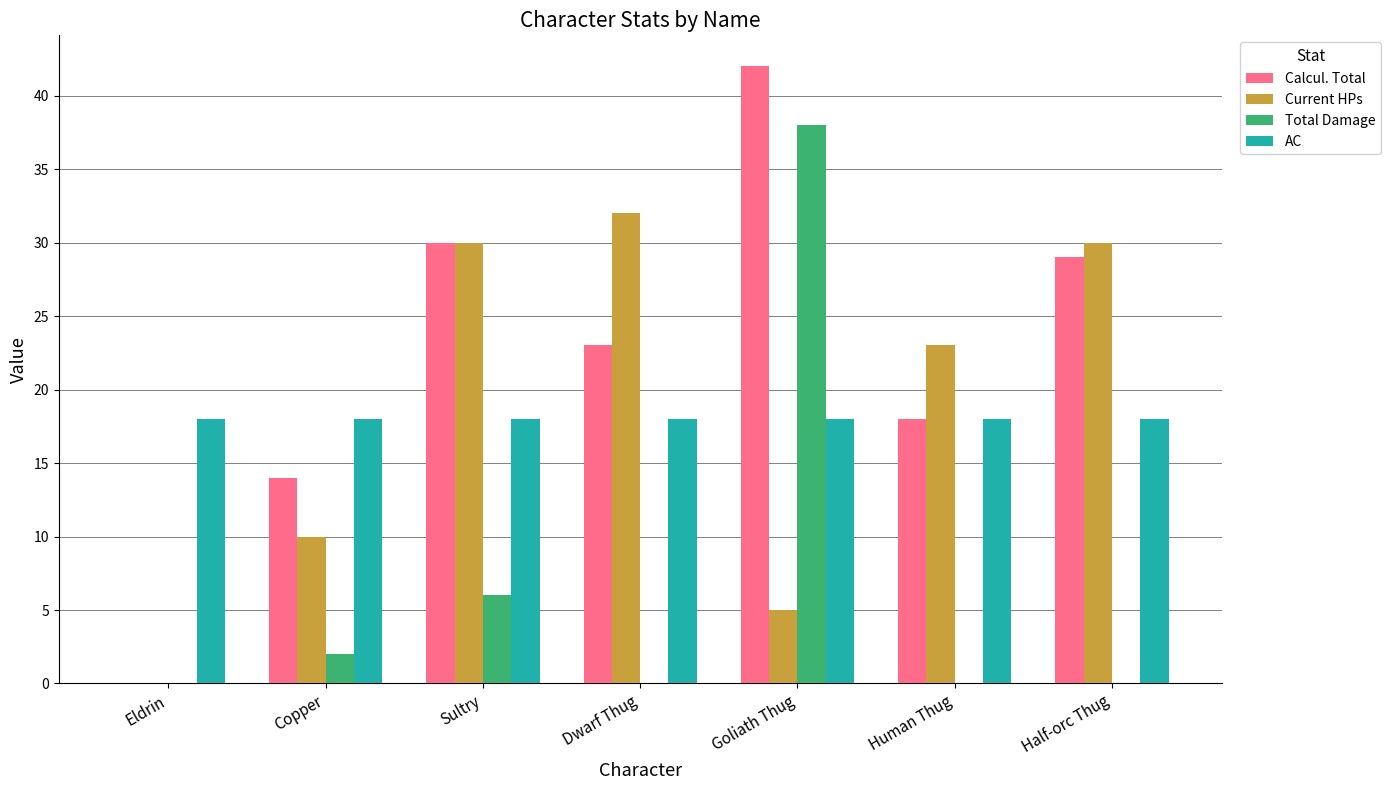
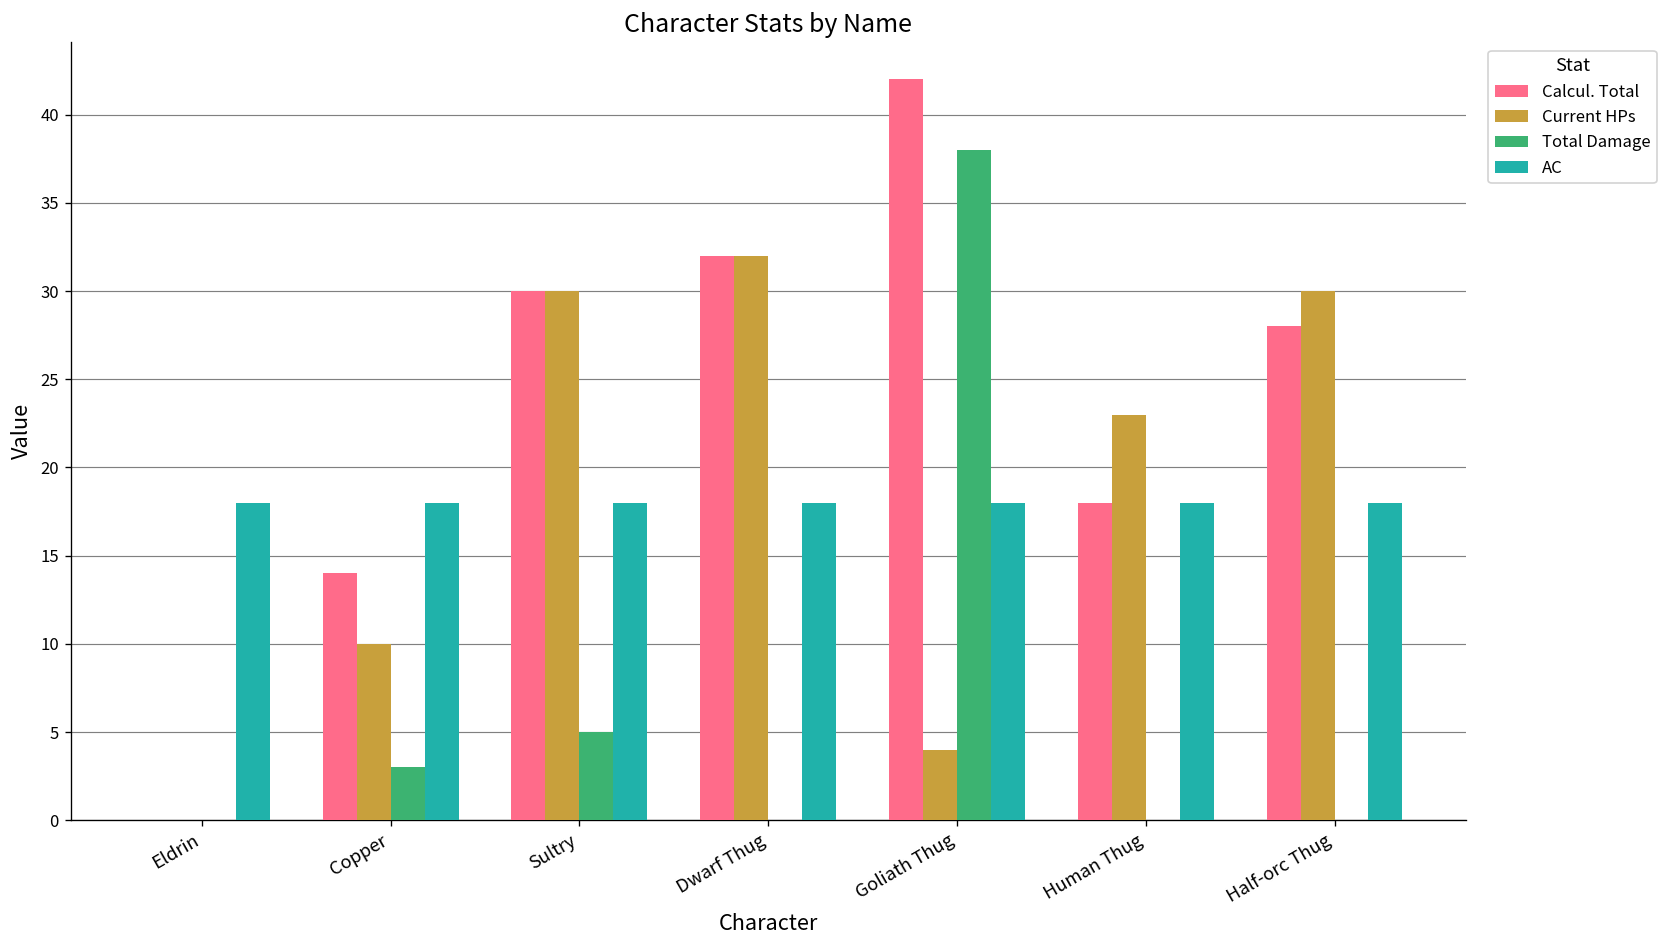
Total Damage, Copper: 2 -> 3
Total Damage, Sultry: 6 -> 5
Calcul. Total, Dwarf Thug: 23 -> 32
Current HPs, Goliath Thug: 5 -> 4
Calcul. Total, Half-orc Thug: 29 -> 28
